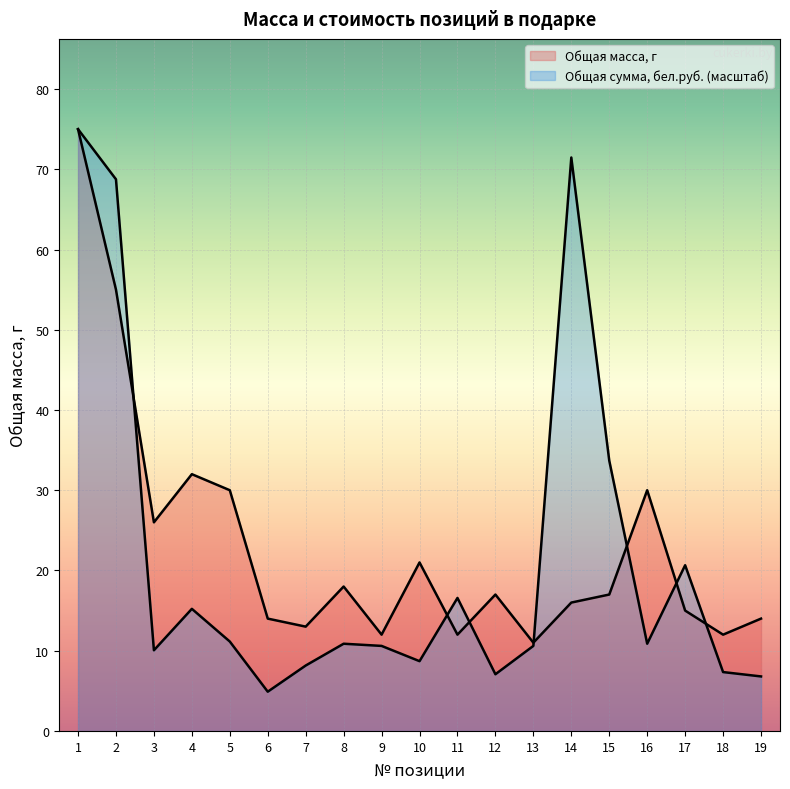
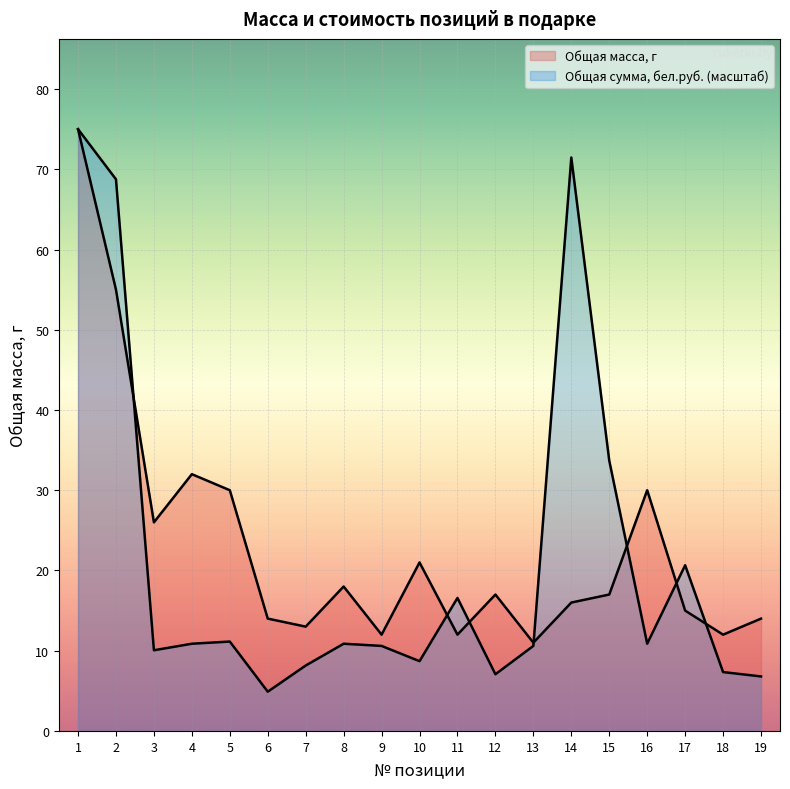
Общая сумма, бел.руб. (масштаб), 4: 15 -> 11
